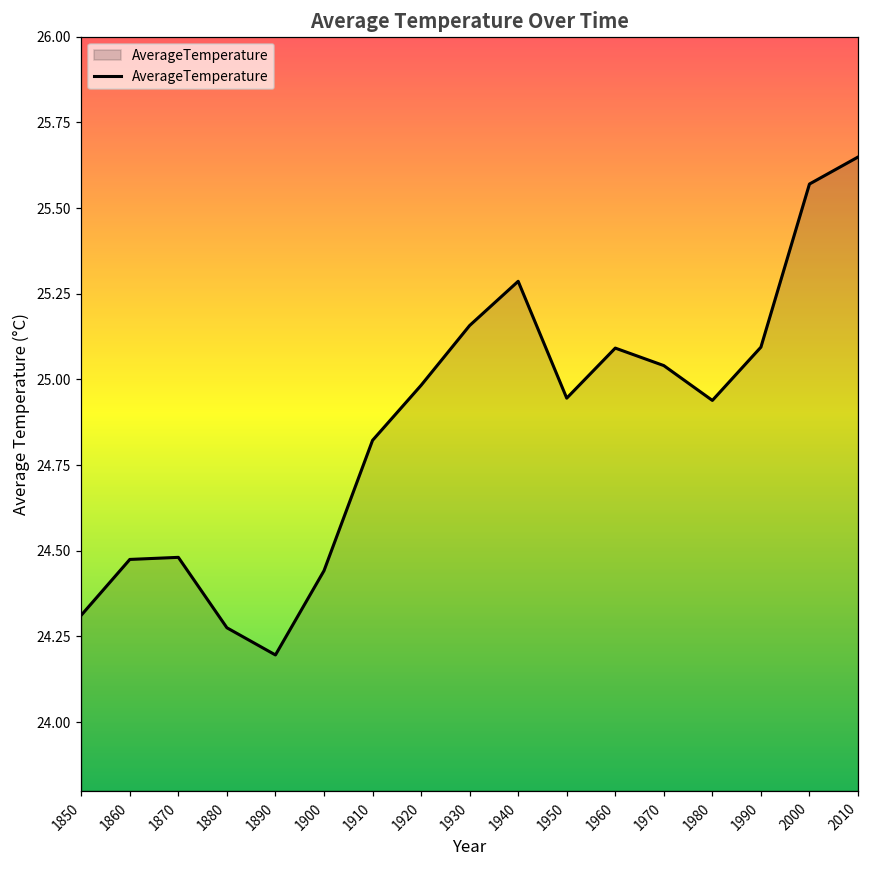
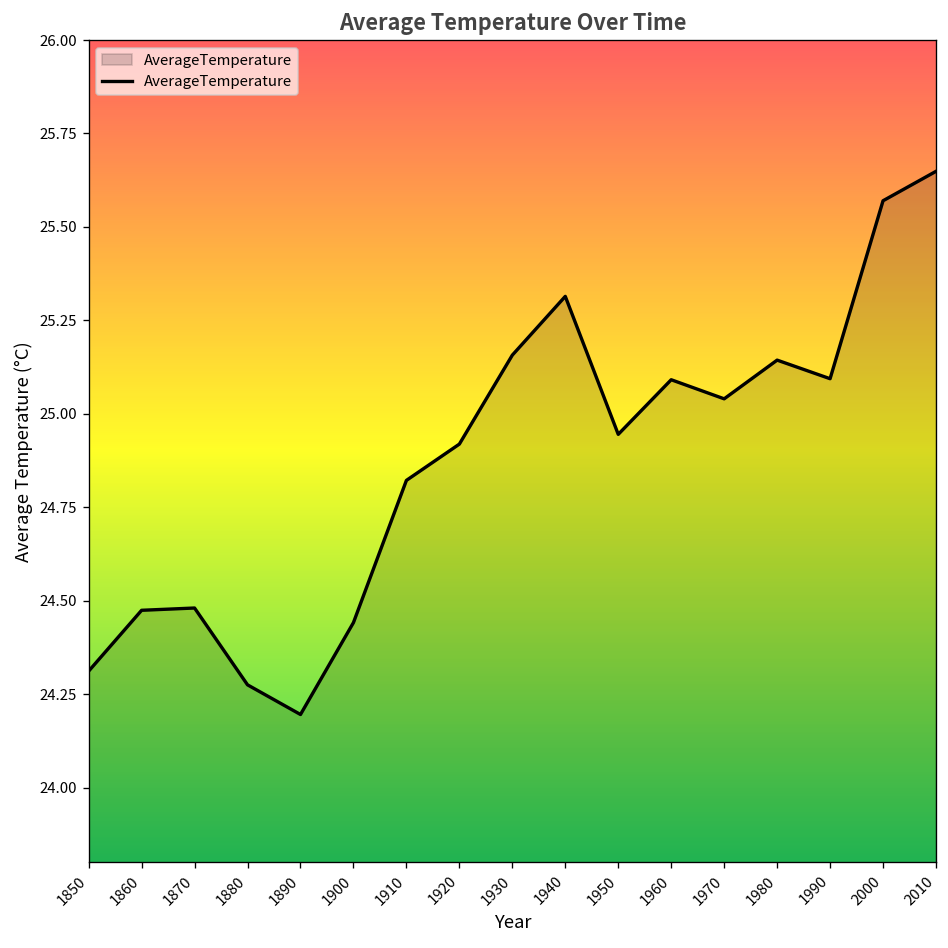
1920: 24.98 -> 24.92
1940: 25.29 -> 25.31
1980: 24.94 -> 25.14
